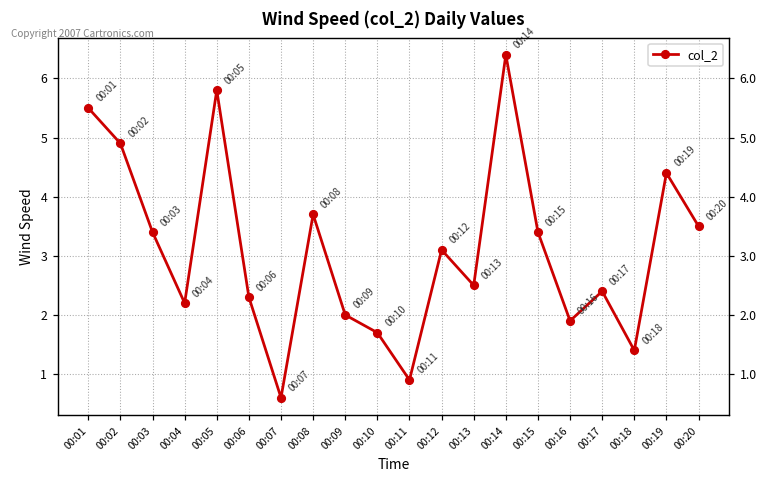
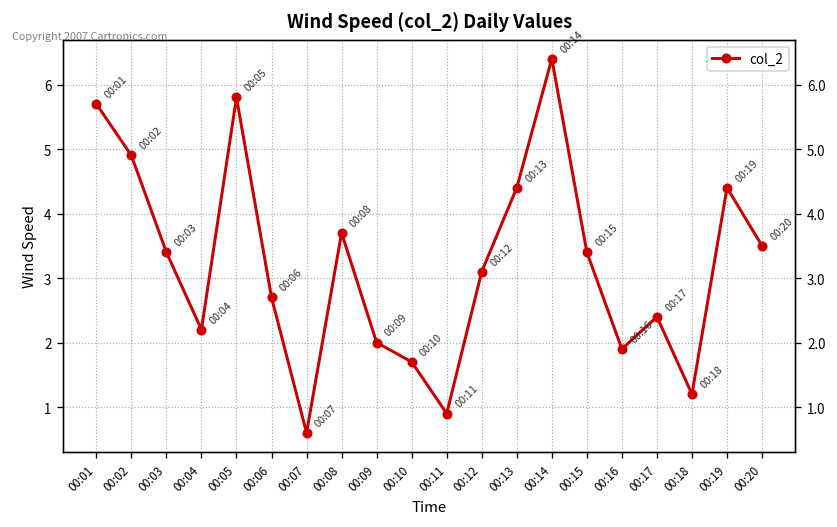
00:01: 5.5 -> 5.7
00:06: 2.3 -> 2.7
00:13: 2.5 -> 4.4
00:18: 1.4 -> 1.2
